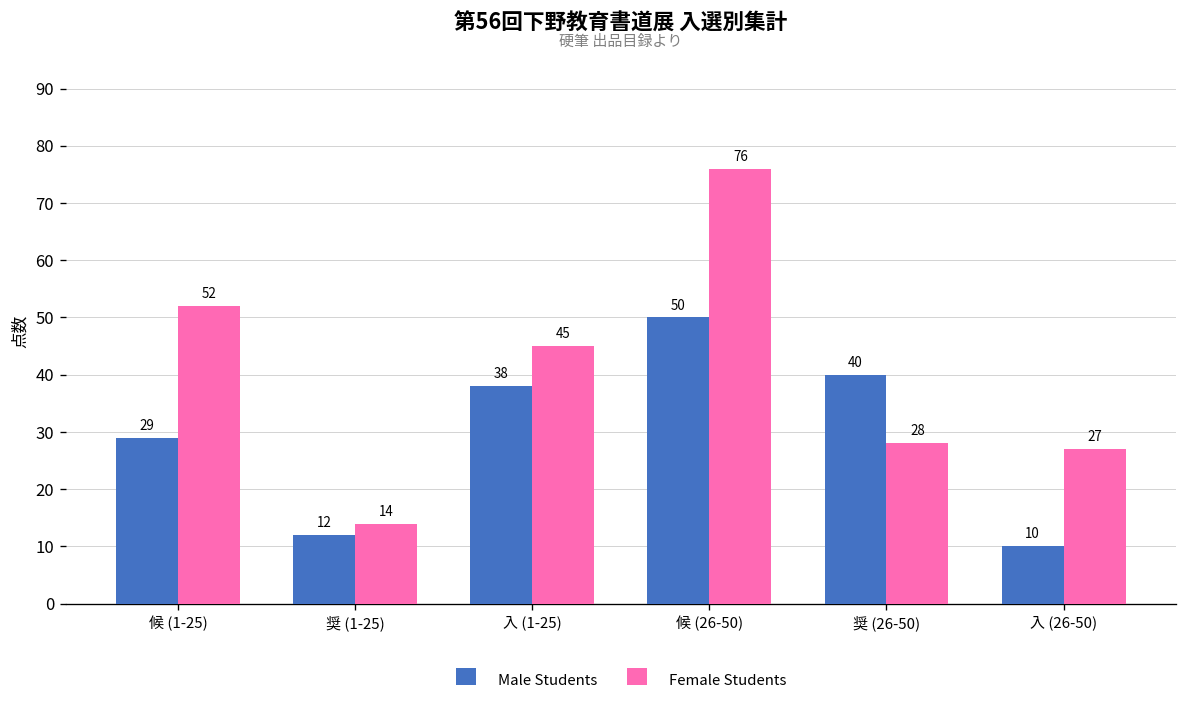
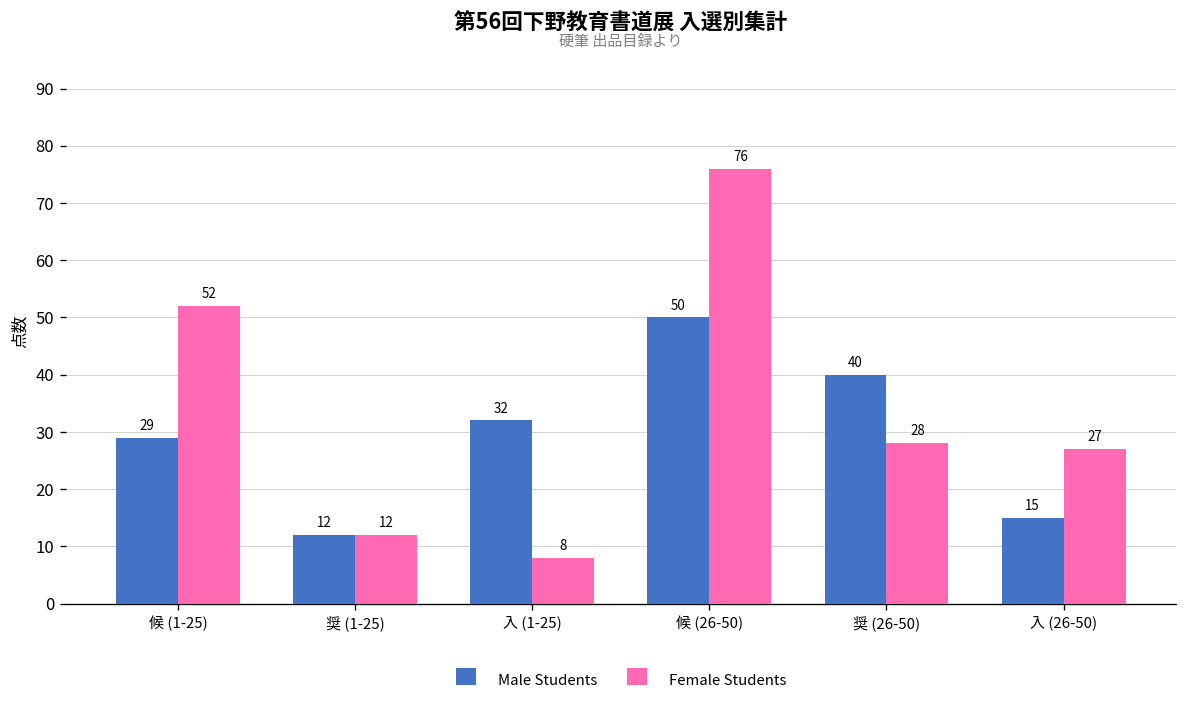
Female Students, 奨 (1-25): 14 -> 12
Male Students, 入 (1-25): 38 -> 32
Female Students, 入 (1-25): 45 -> 8
Male Students, 入 (26-50): 10 -> 15
